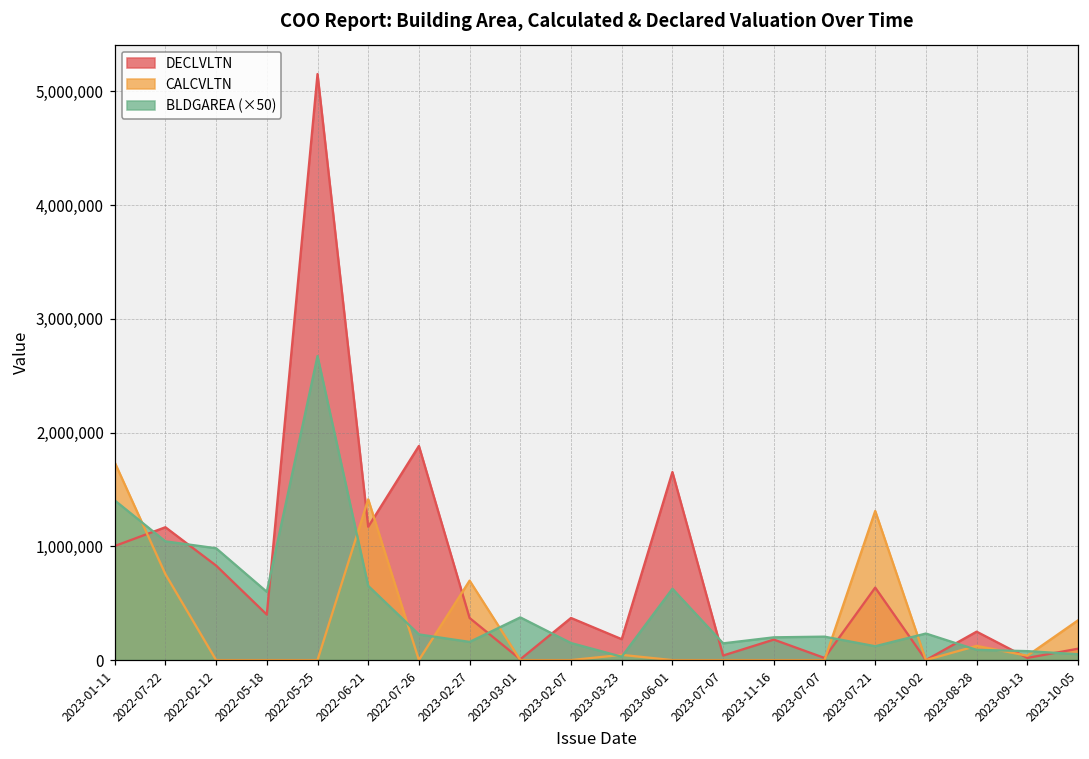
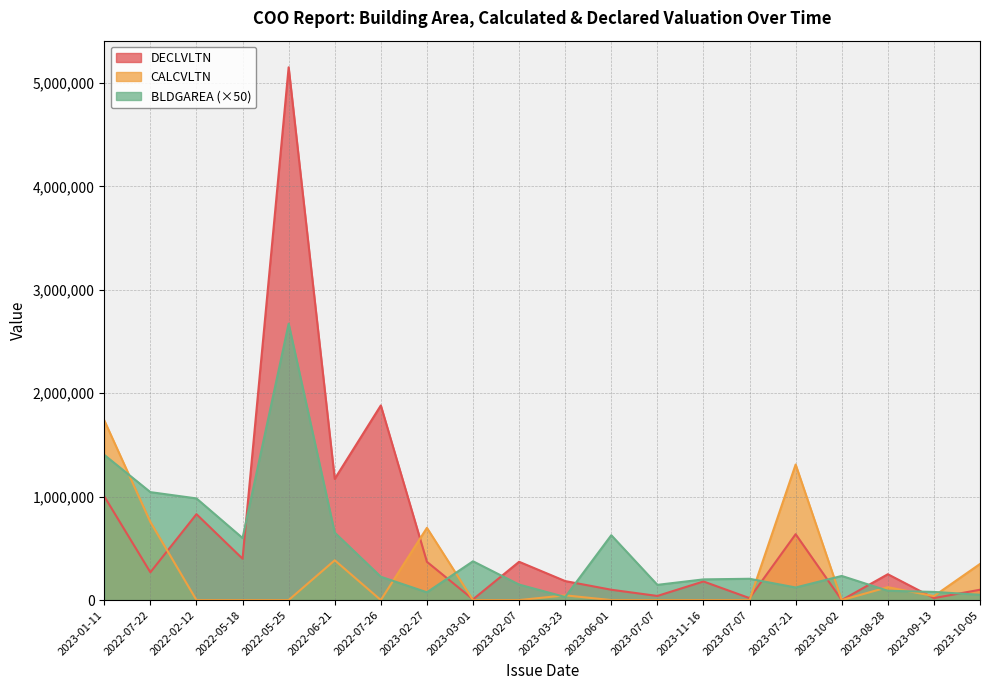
DECLVLTN, 2022-07-22: 1,170,000 -> 270,000
CALCVLTN, 2022-06-21: 1,410,000 -> 380,000
BLDGAREA (×50), 2023-02-27: 160,000 -> 80,000
DECLVLTN, 2023-06-01: 1,650,000 -> 100,000
